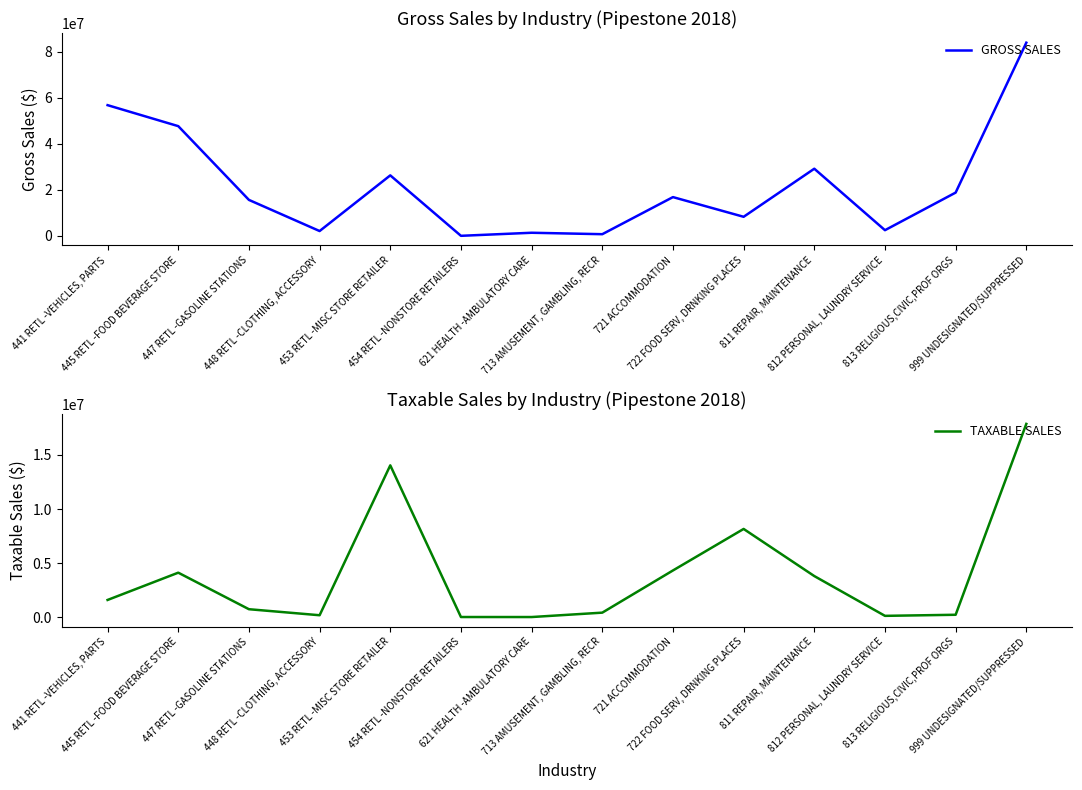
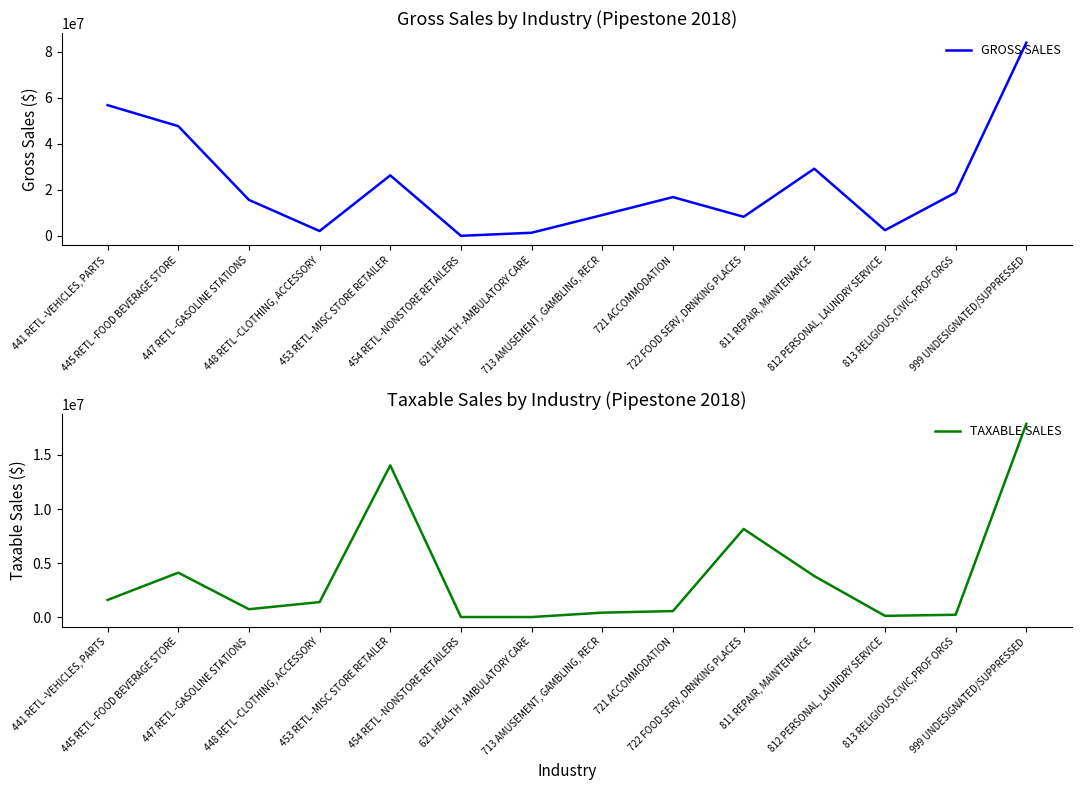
Gross Sales by Industry (Pipestone 2018), 713 AMUSEMENT, GAMBLING, RECR: 1000000 -> 9000000
Taxable Sales by Industry (Pipestone 2018), 448 RETL -CLOTHING, ACCESSORY: 200000 -> 1400000
Taxable Sales by Industry (Pipestone 2018), 721 ACCOMMODATION: 4300000 -> 600000
